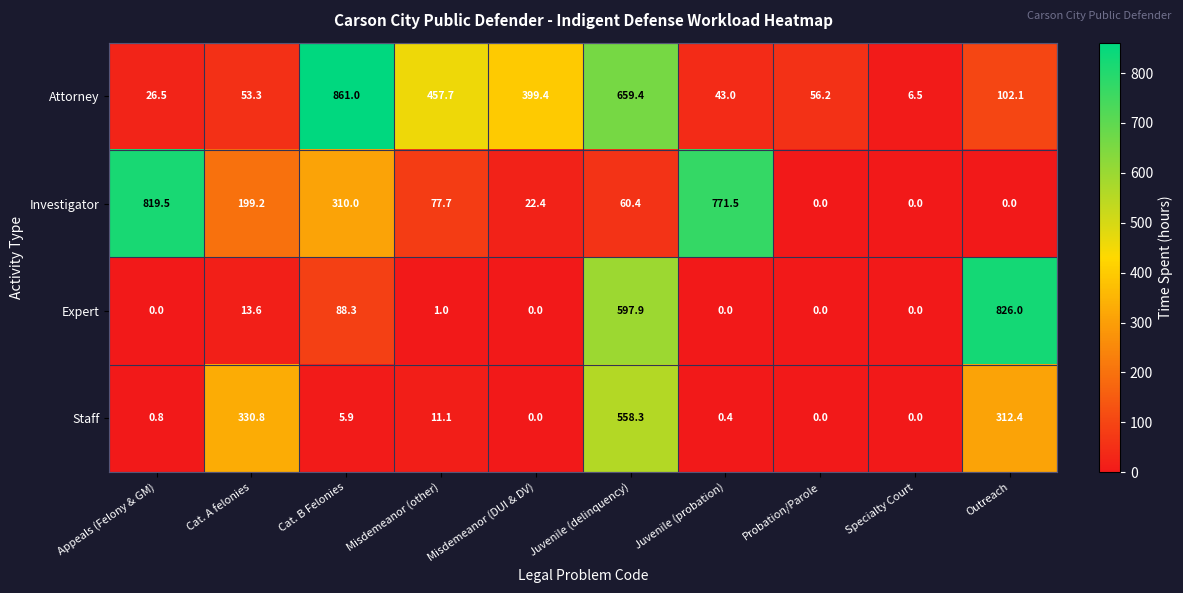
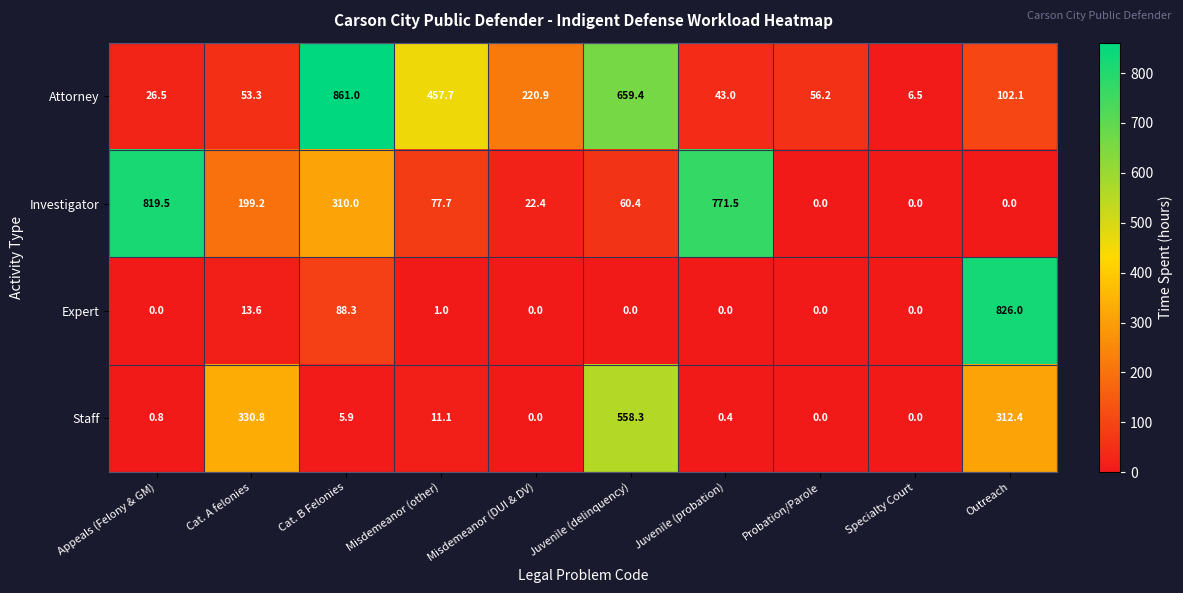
Attorney, Misdemeanor (DUI & DV): 399.4 -> 220.9
Expert, Juvenile (delinquency): 597.9 -> 0.0
